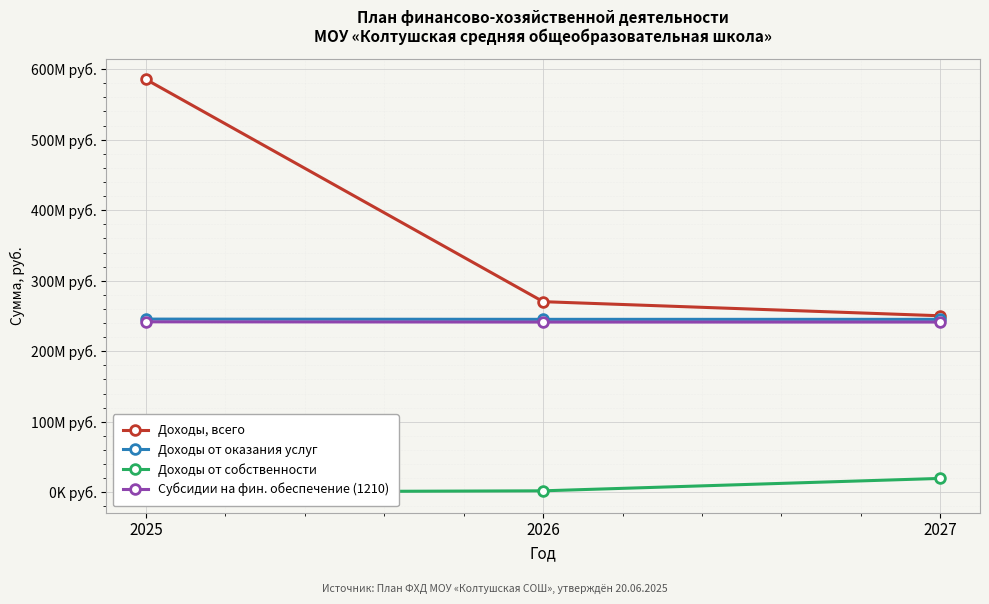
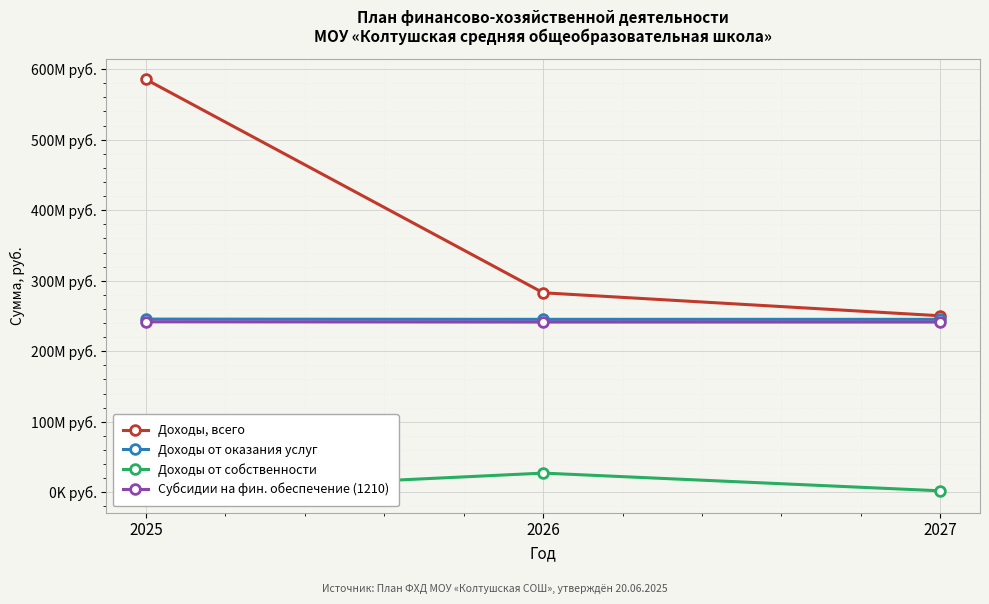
Доходы, всего, 2026: 270M руб. -> 280M руб.
Доходы от собственности, 2026: 0M руб. -> 30M руб.
Доходы от собственности, 2027: 20M руб. -> 0M руб.
